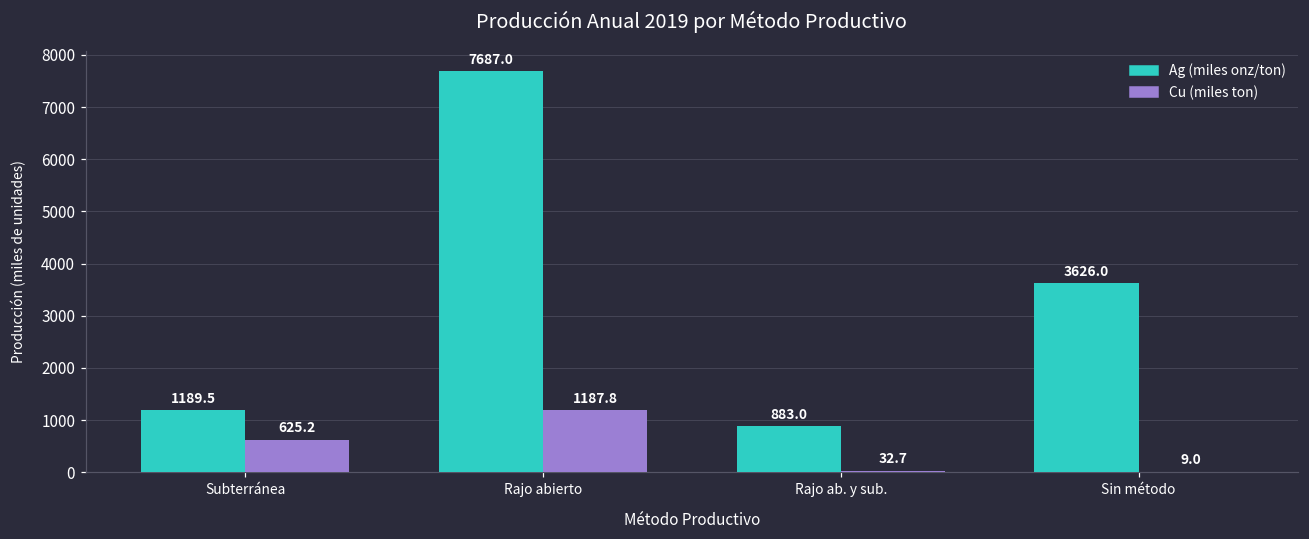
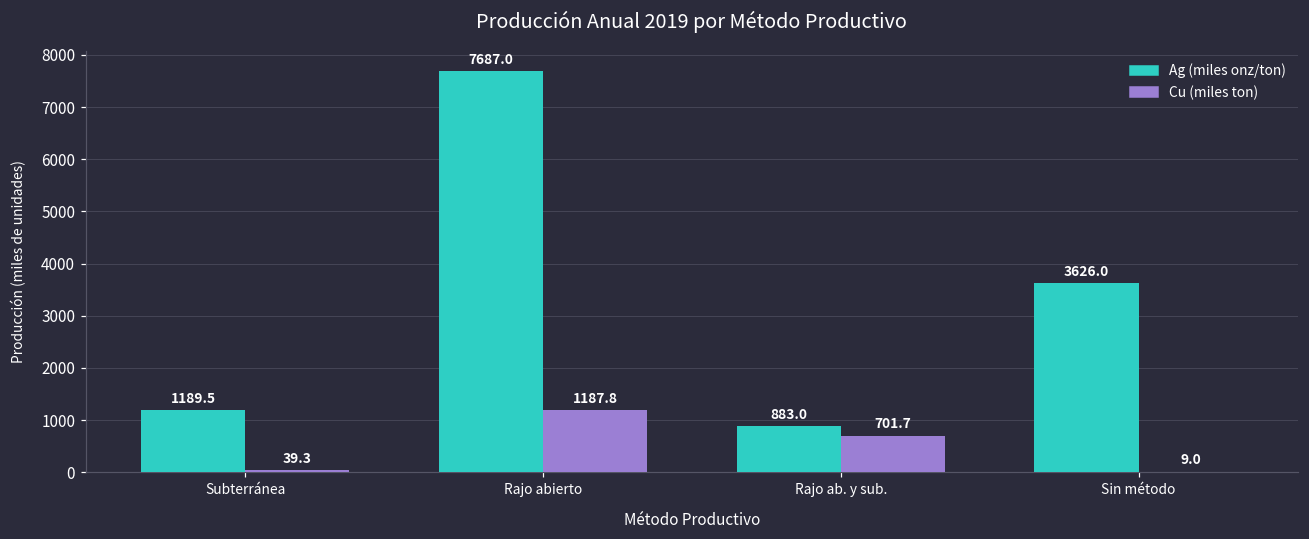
Cu (miles ton), Subterránea: 625.2 -> 39.3
Cu (miles ton), Rajo ab. y sub.: 32.7 -> 701.7
